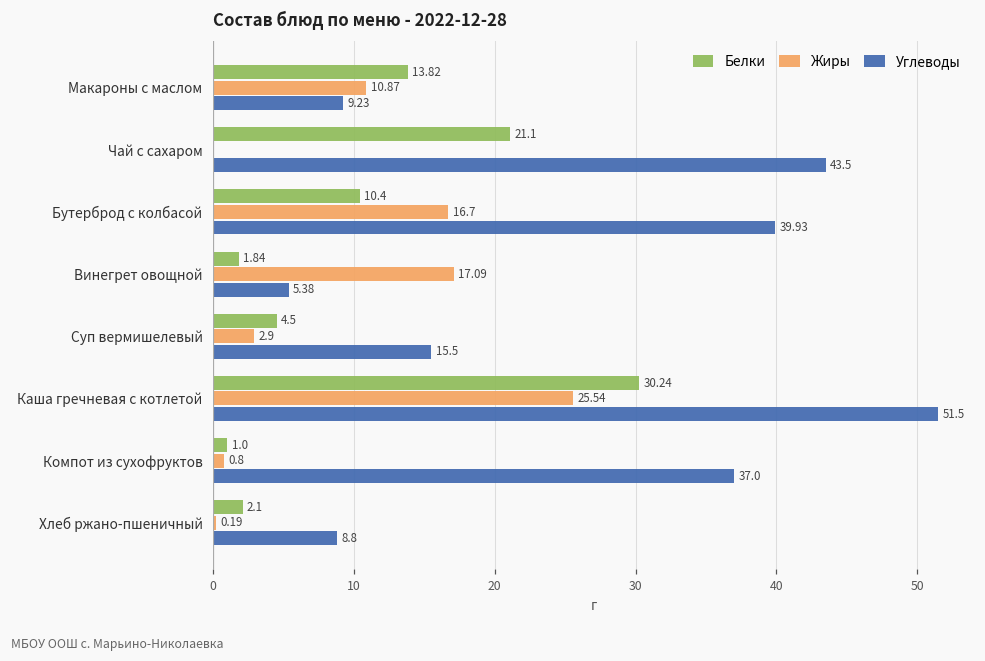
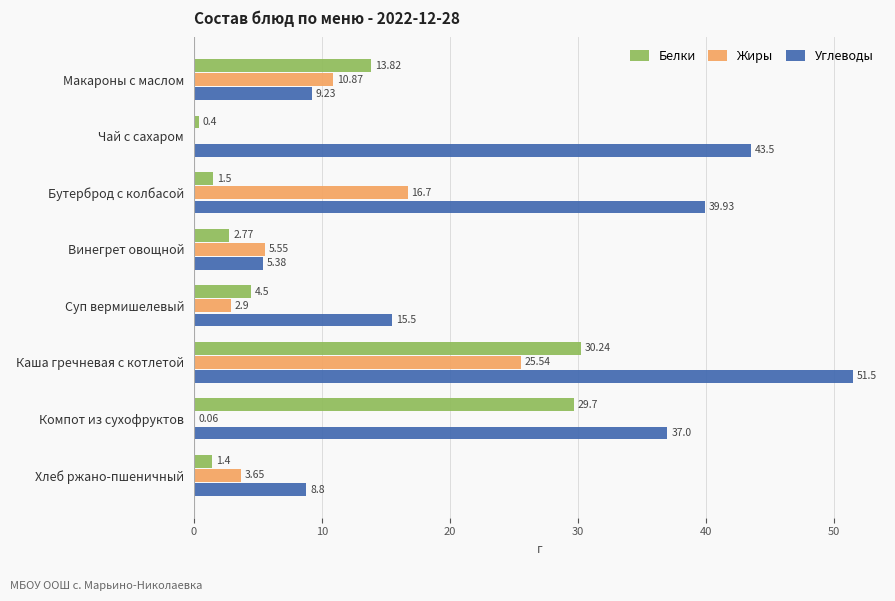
Белки, Чай с сахаром: 21.1 -> 0.4
Белки, Бутерброд с колбасой: 10.4 -> 1.5
Белки, Винегрет овощной: 1.84 -> 2.77
Жиры, Винегрет овощной: 17.09 -> 5.55
Белки, Компот из сухофруктов: 1.0 -> 29.7
Жиры, Компот из сухофруктов: 0.8 -> 0.06
Белки, Хлеб ржано-пшеничный: 2.1 -> 1.4
Жиры, Хлеб ржано-пшеничный: 0.19 -> 3.65
